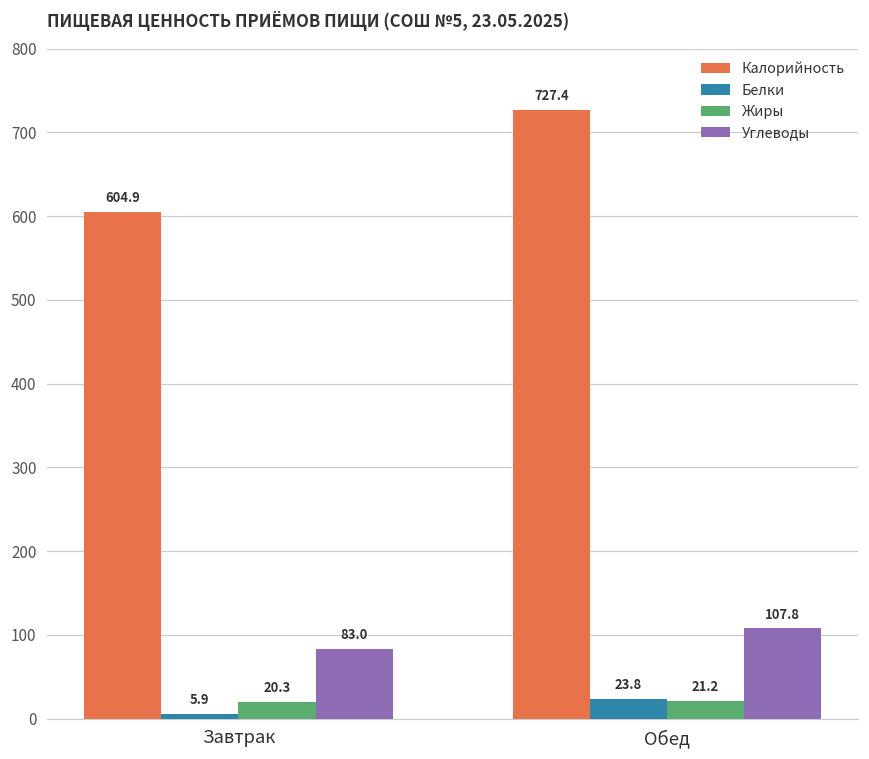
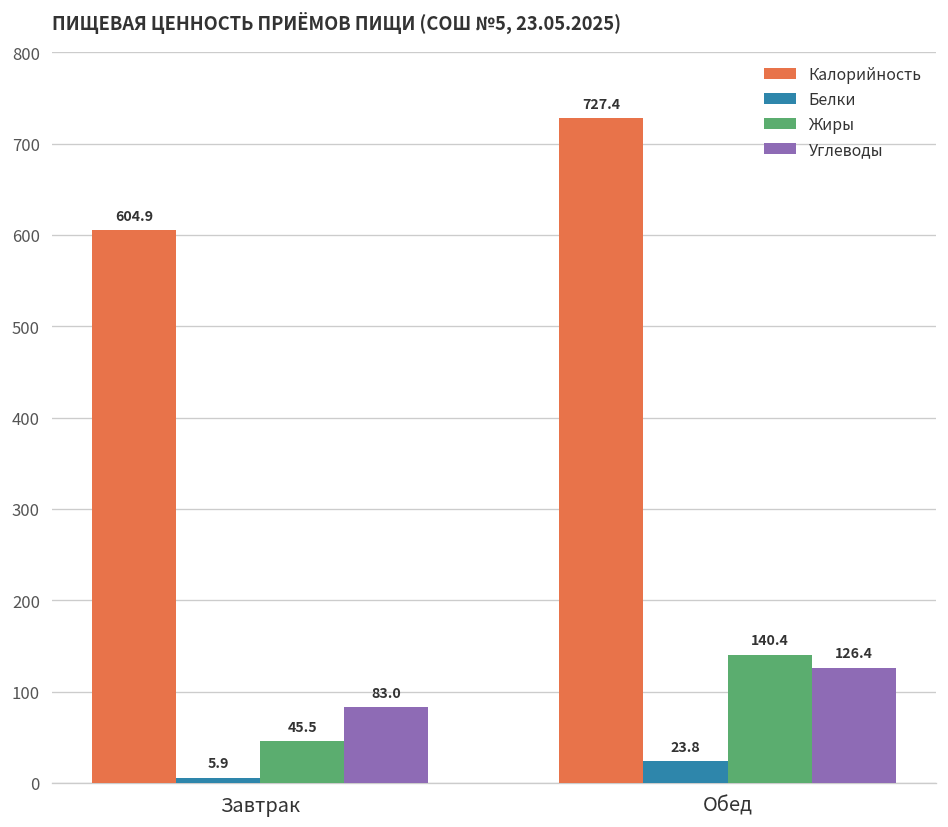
Жиры, Завтрак: 20.3 -> 45.5
Жиры, Обед: 21.2 -> 140.4
Углеводы, Обед: 107.8 -> 126.4
